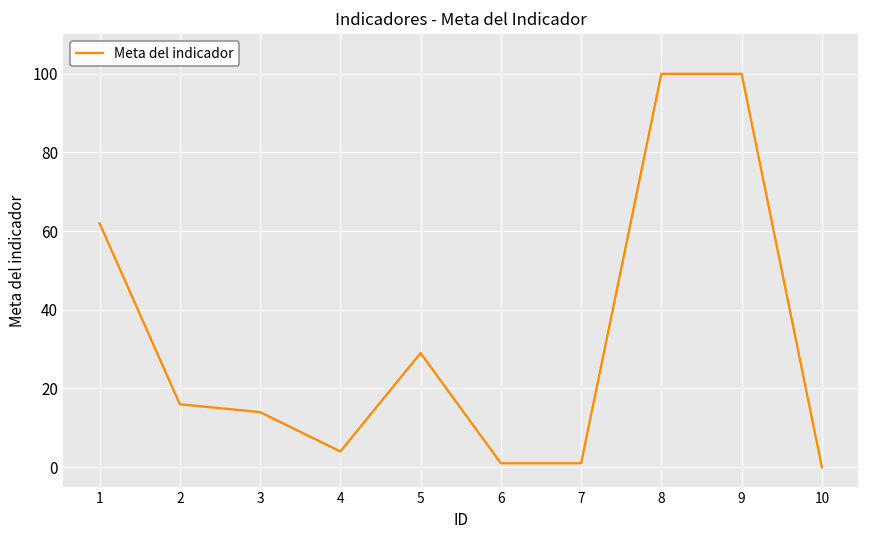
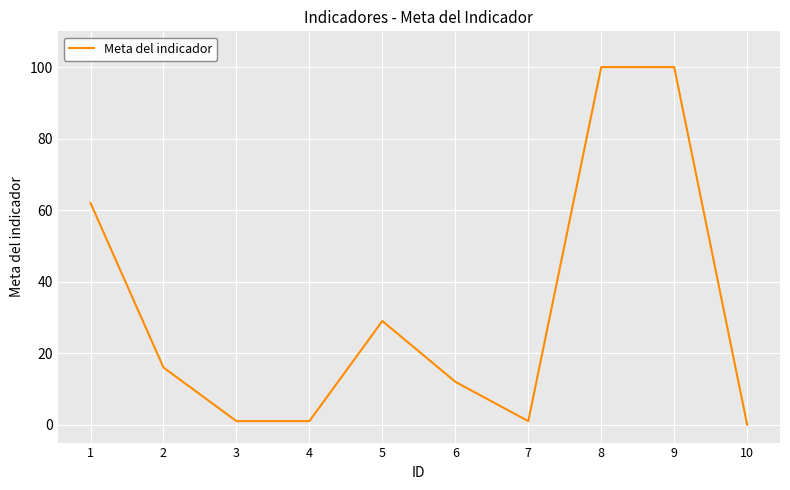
3: 14 -> 1
4: 4 -> 1
6: 1 -> 12
